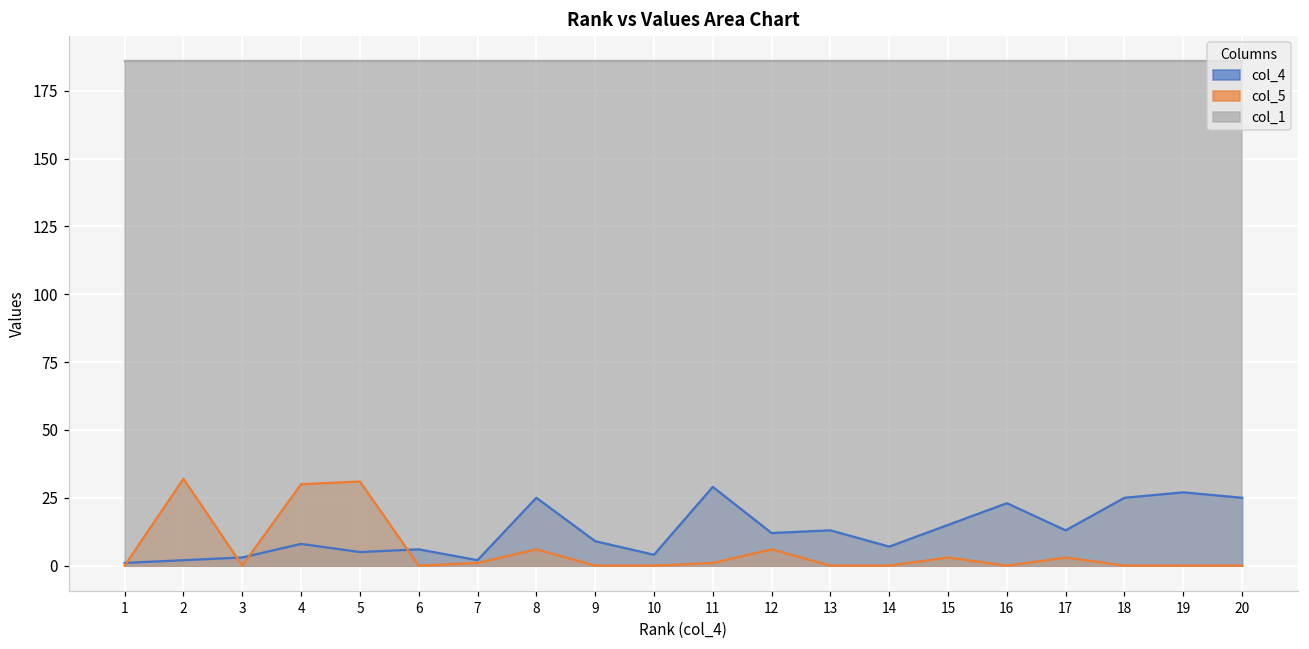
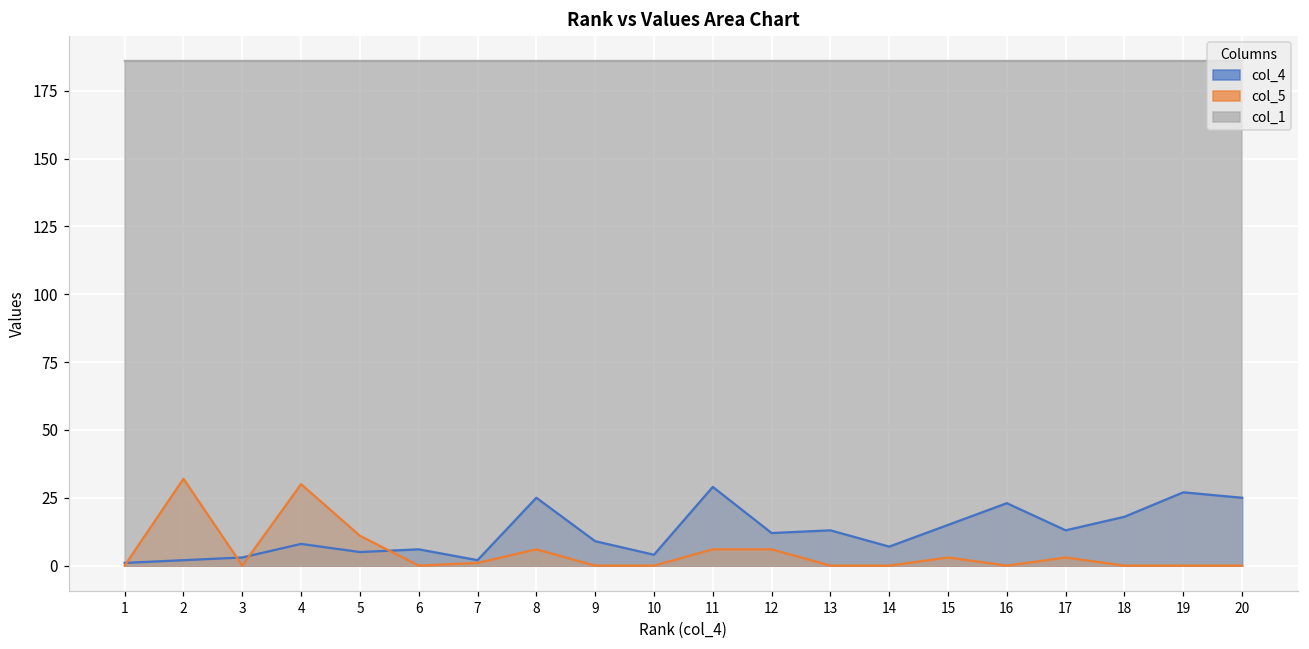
col_5, 5: 31 -> 11
col_5, 11: 1 -> 6
col_4, 18: 25 -> 18
